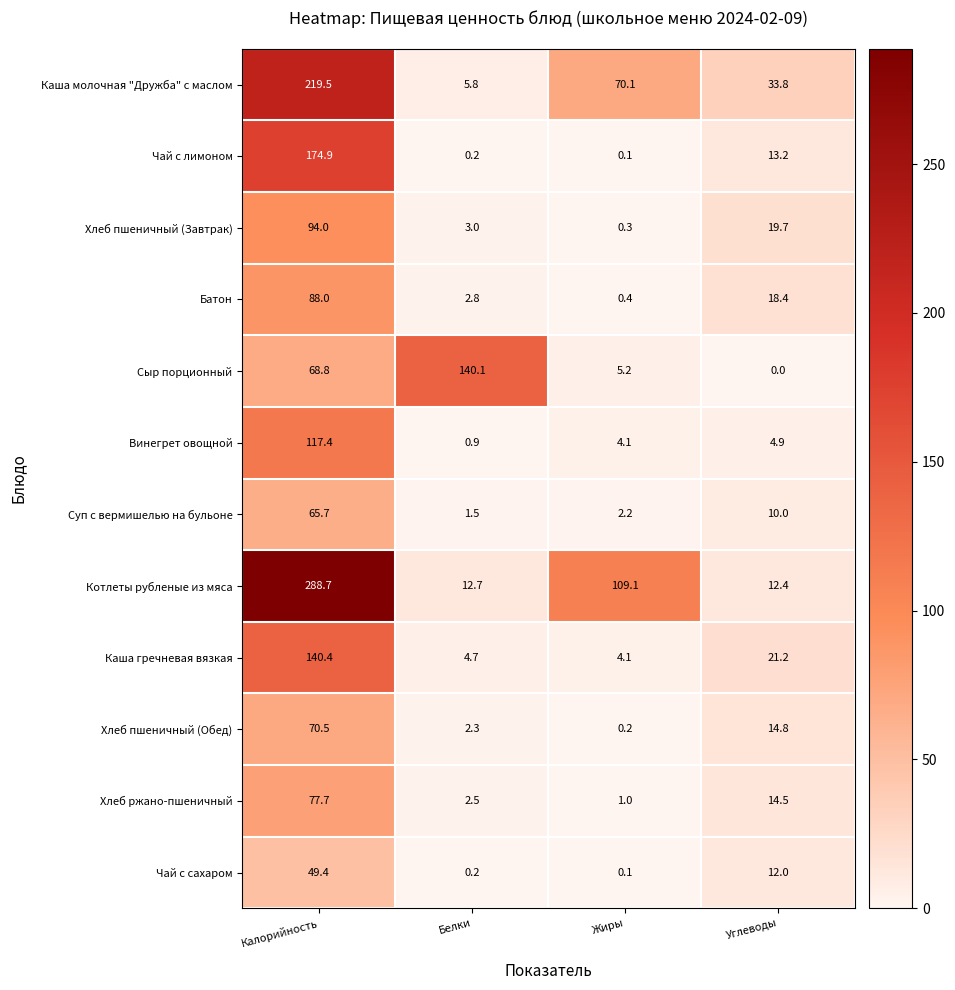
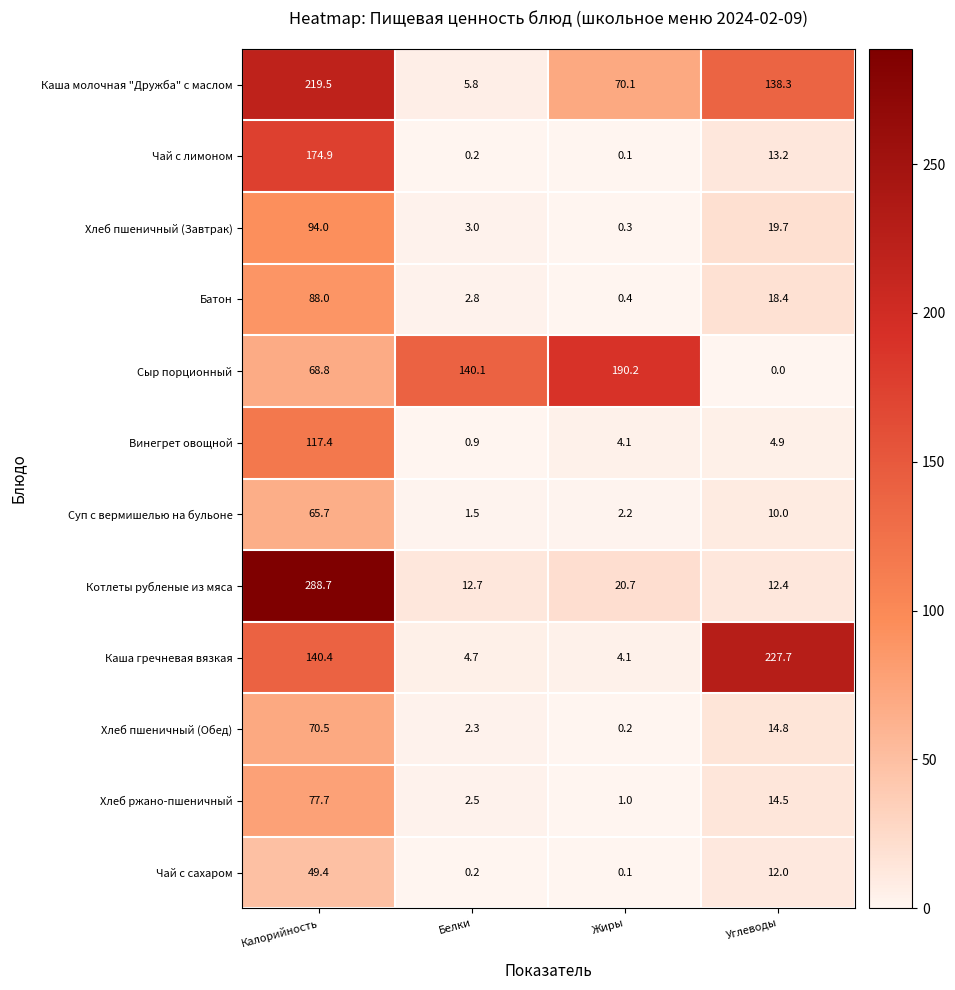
Каша молочная "Дружба" с маслом, Углеводы: 33.8 -> 138.3
Сыр порционный, Жиры: 5.2 -> 190.2
Котлеты рубленые из мяса, Жиры: 109.1 -> 20.7
Каша гречневая вязкая, Углеводы: 21.2 -> 227.7
